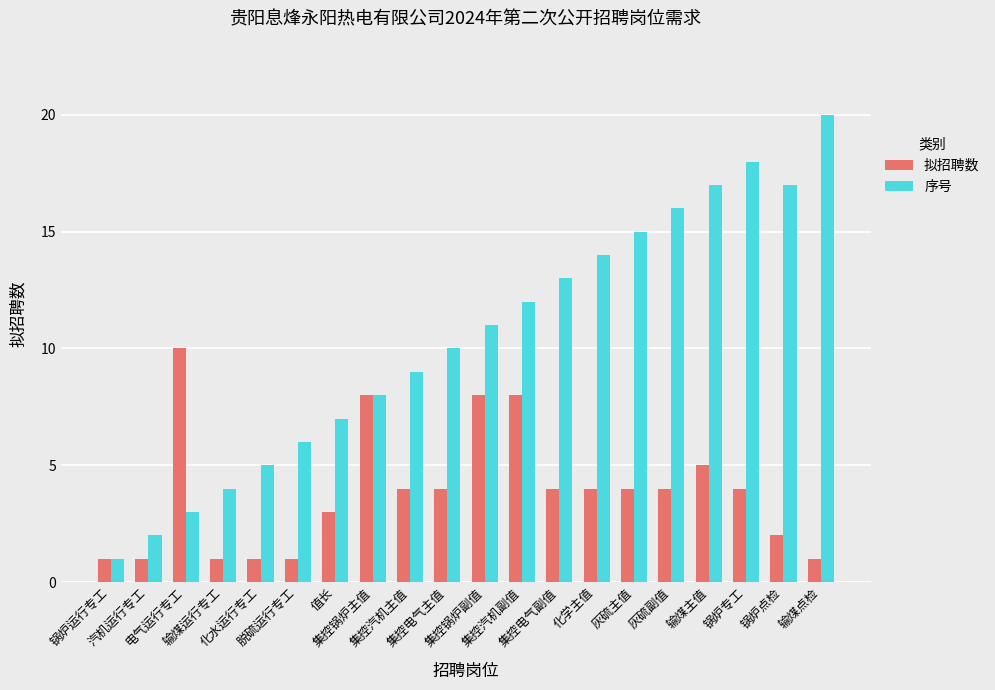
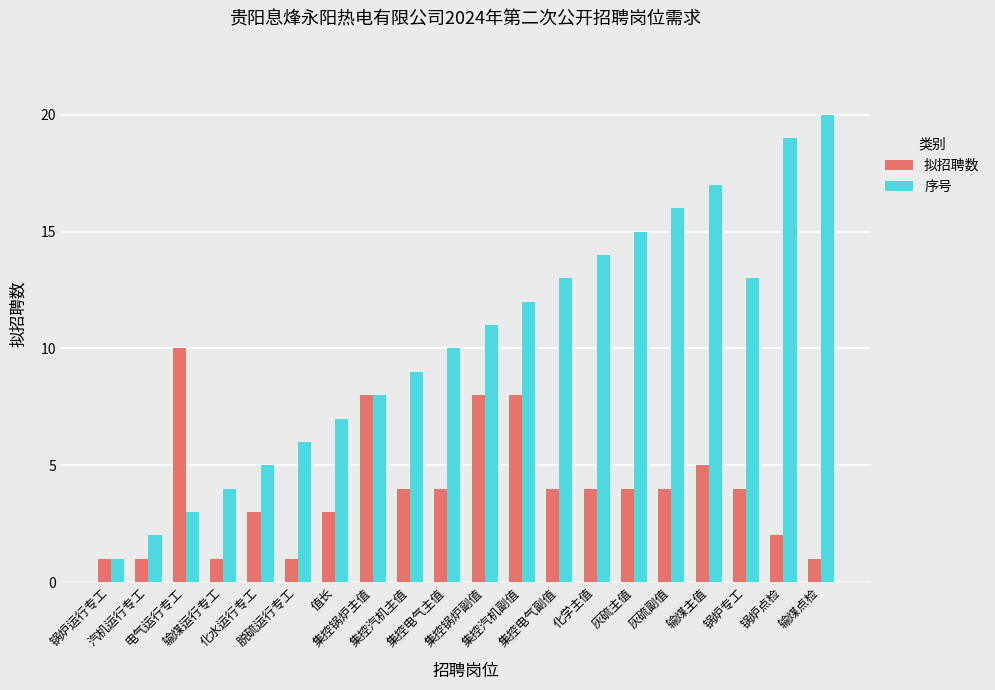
拟招聘数, 化水运行专工: 1 -> 3
序号, 锅炉专工: 18 -> 13
序号, 锅炉点检: 17 -> 19
